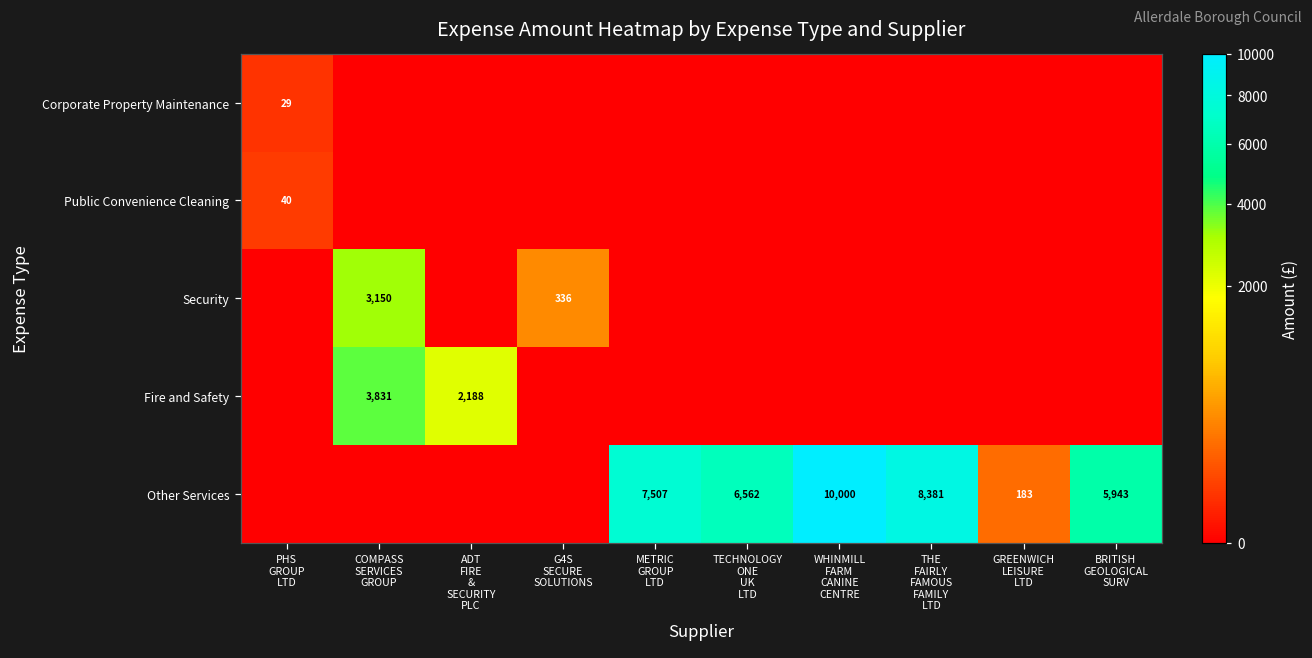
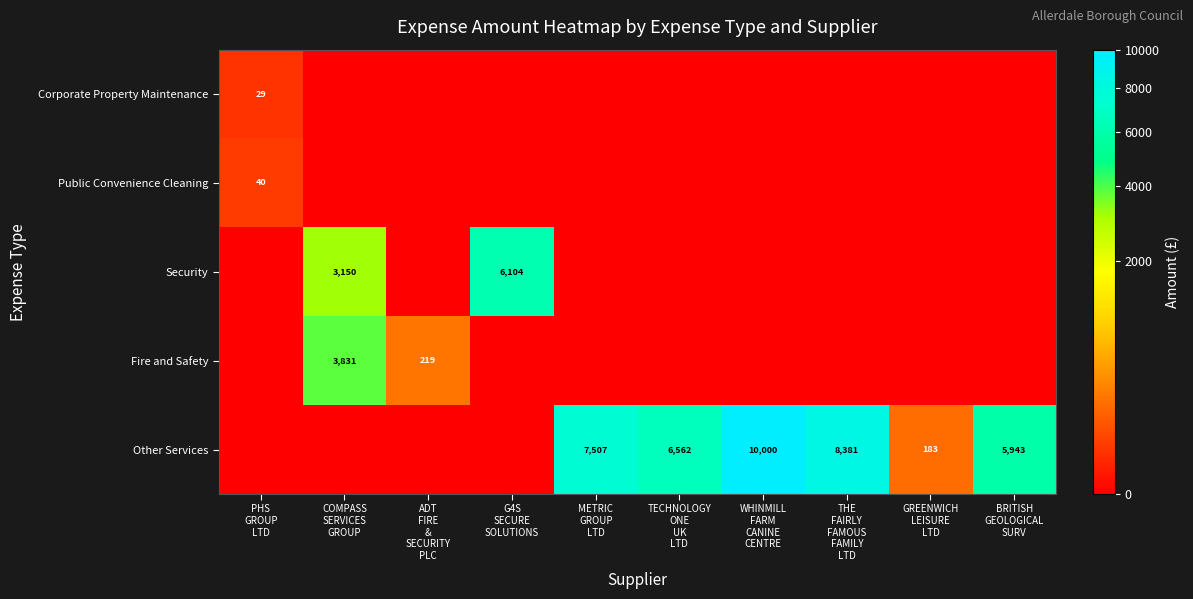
Security, G4S SECURE SOLUTIONS: 336 -> 6,104
Fire and Safety, ADT FIRE & SECURITY PLC: 2,188 -> 219
